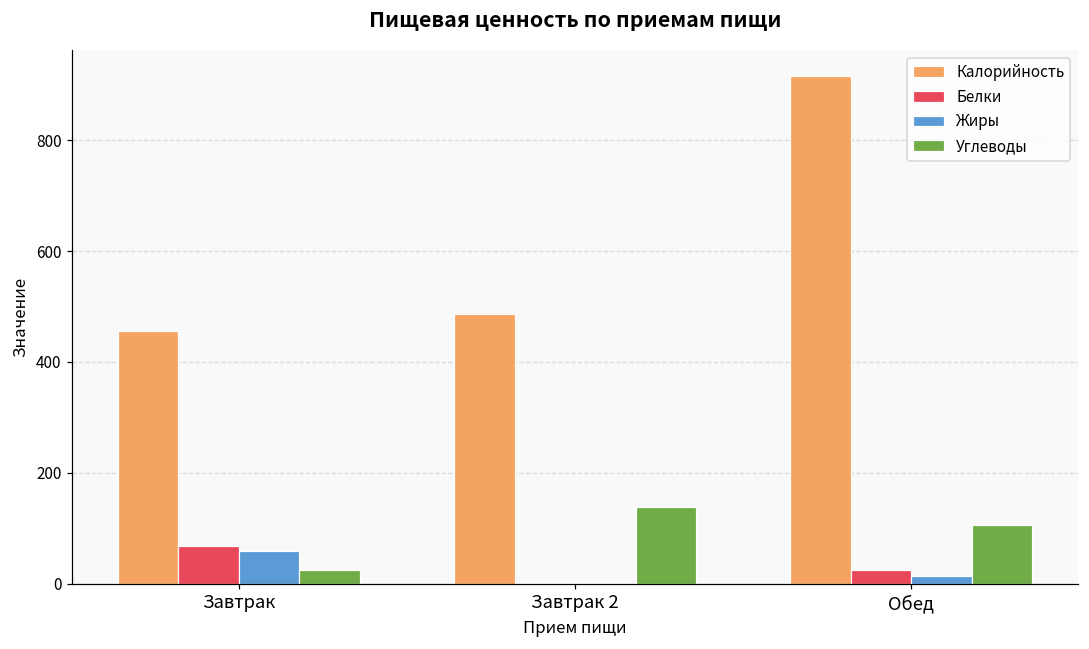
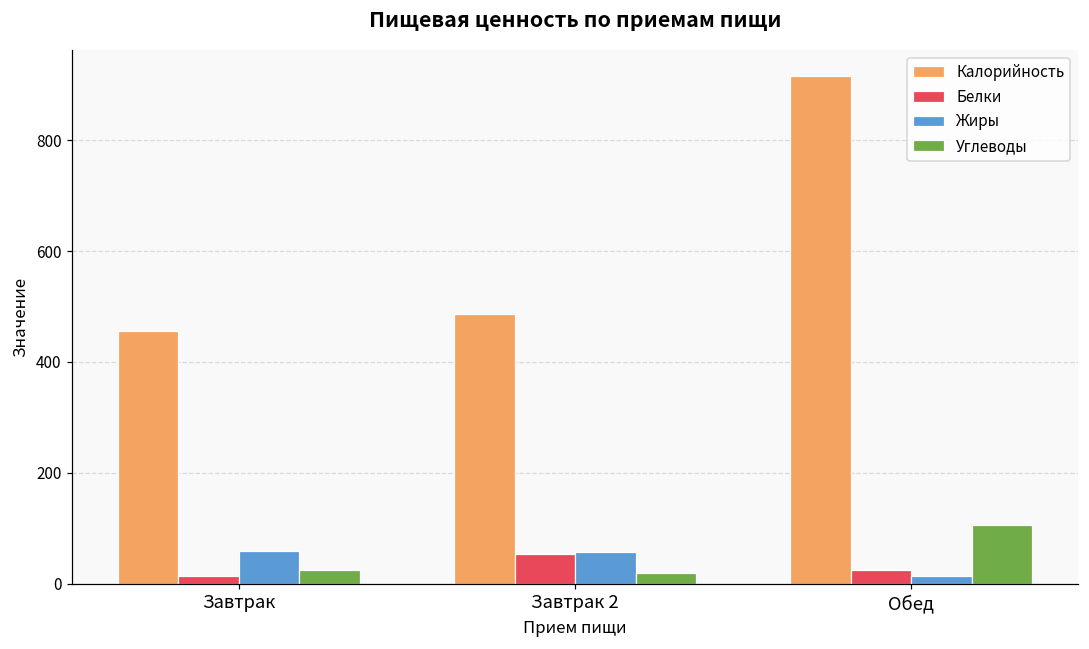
Белки, Завтрак: 70 -> 10
Белки, Завтрак 2: 0 -> 50
Жиры, Завтрак 2: 0 -> 60
Углеводы, Завтрак 2: 140 -> 20
